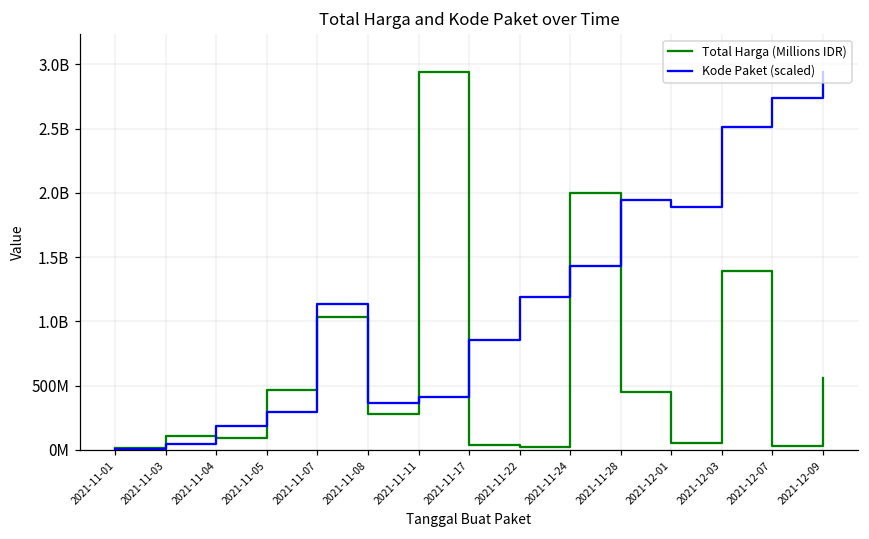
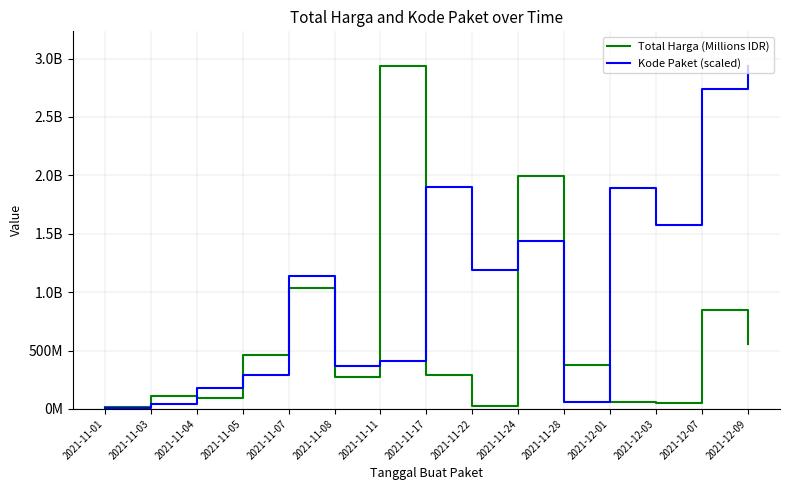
Total Harga (Millions IDR), 2021-11-17: 30000000 -> 290000000
Kode Paket (scaled), 2021-11-17: 860000000 -> 1900000000
Total Harga (Millions IDR), 2021-11-28: 450000000 -> 370000000
Kode Paket (scaled), 2021-11-28: 1940000000 -> 60000000
Total Harga (Millions IDR), 2021-12-03: 1390000000 -> 50000000
Kode Paket (scaled), 2021-12-03: 2510000000 -> 1570000000
Total Harga (Millions IDR), 2021-12-07: 30000000 -> 840000000
